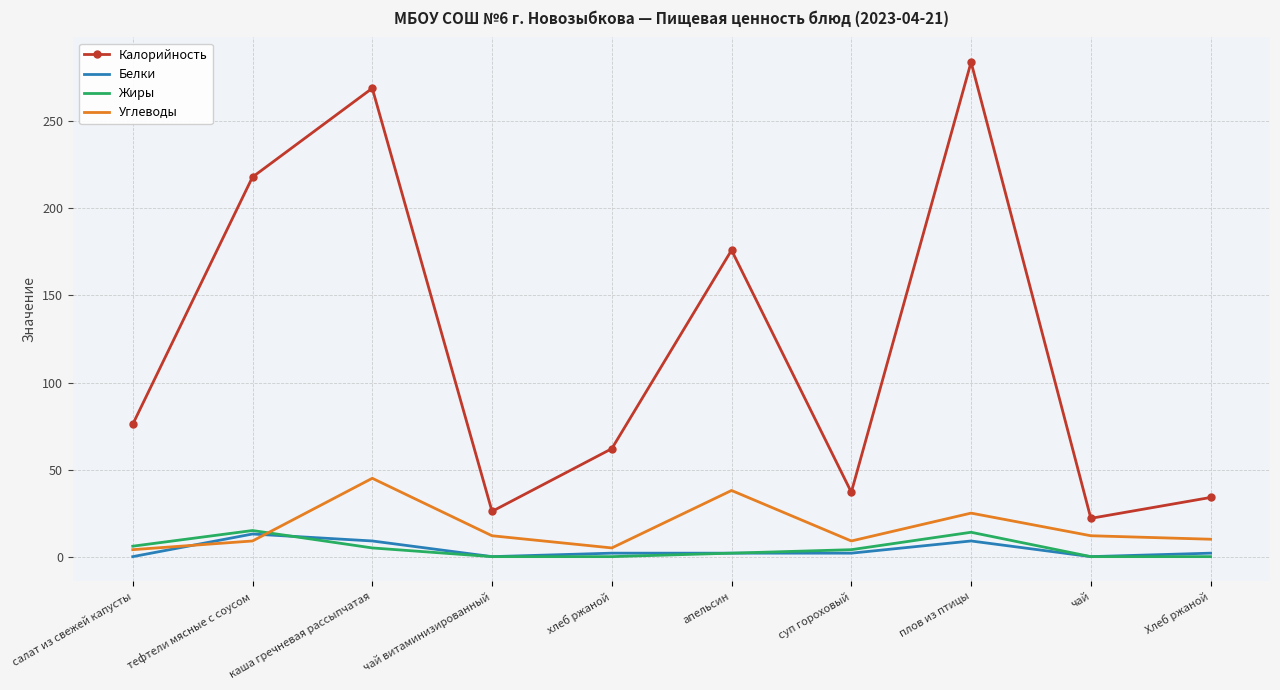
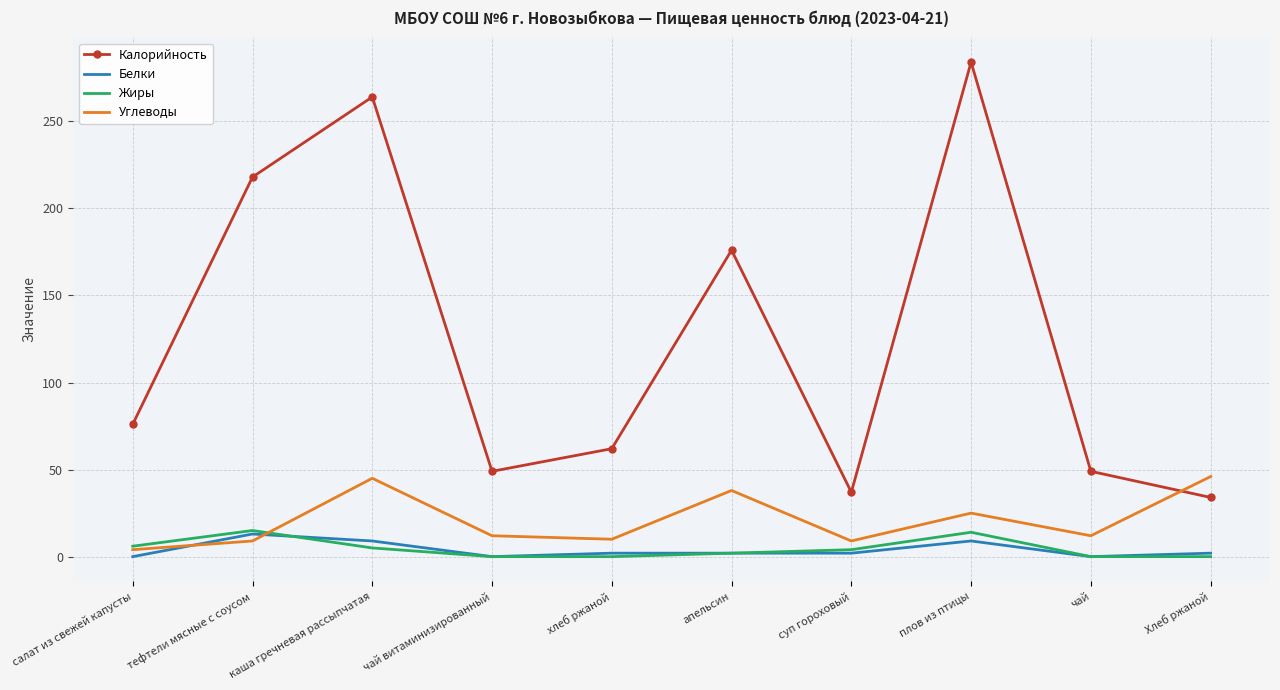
Калорийность, каша гречневая рассыпчатая: 269 -> 264
Калорийность, чай витаминизированный: 26 -> 49
Углеводы, хлеб ржаной: 5 -> 10
Калорийность, чай: 22 -> 49
Углеводы, Хлеб ржаной: 10 -> 46
